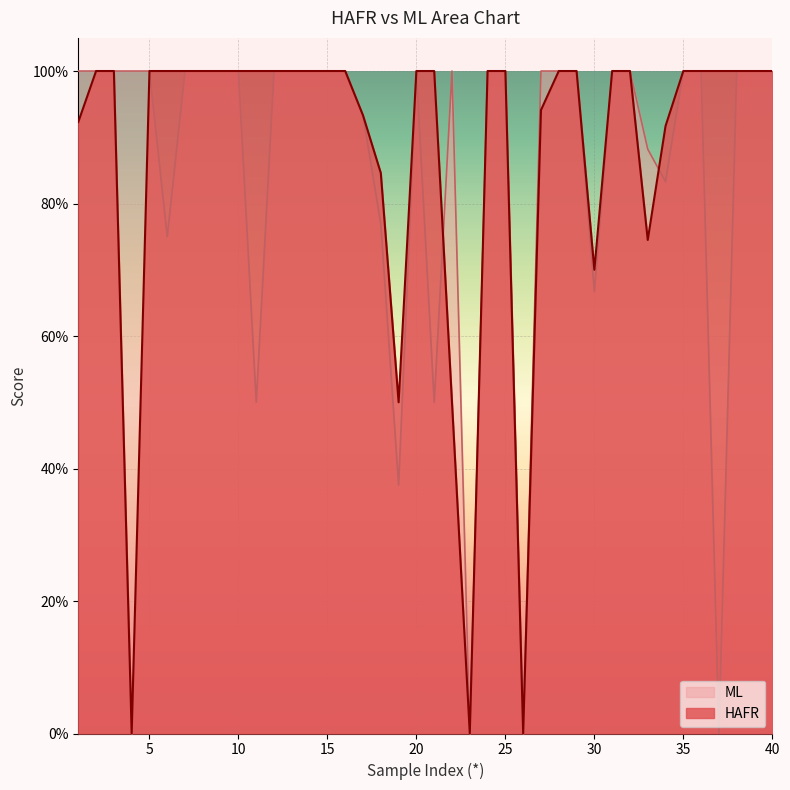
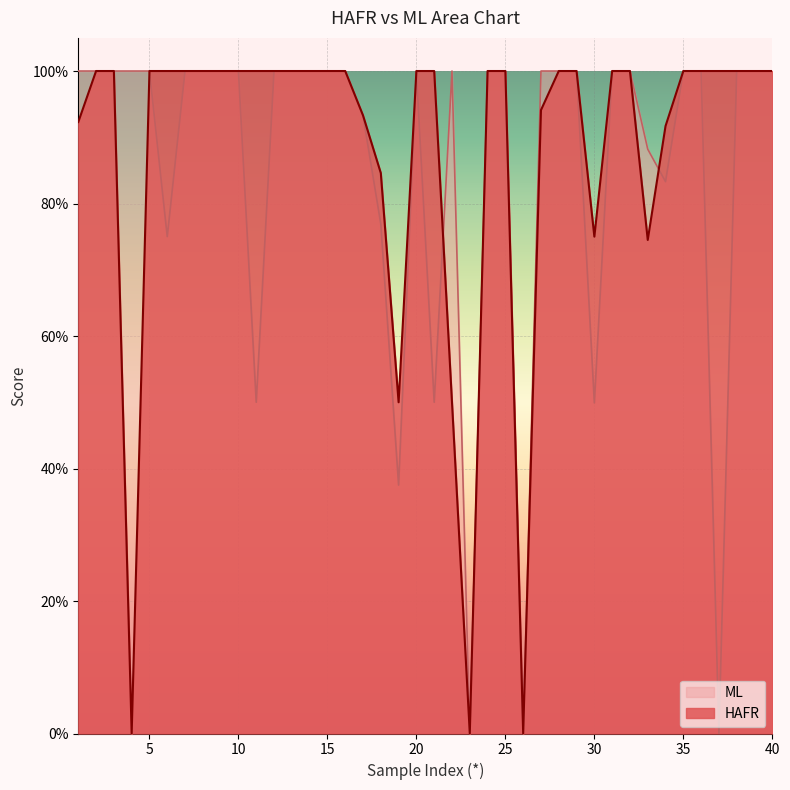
ML, 30: 67% -> 50%
HAFR, 30: 70% -> 75%
